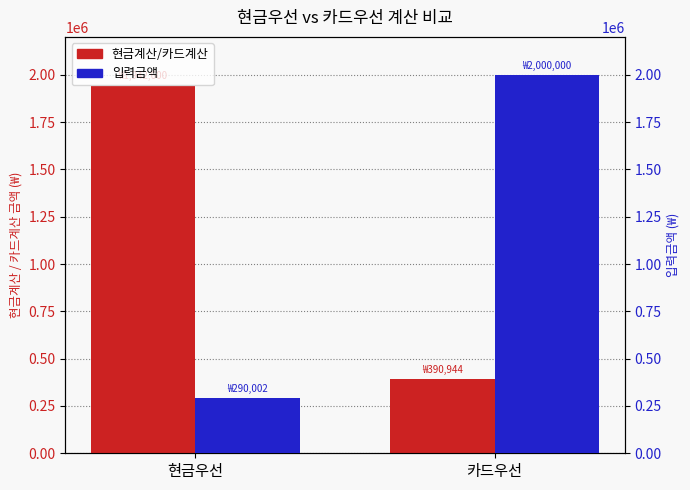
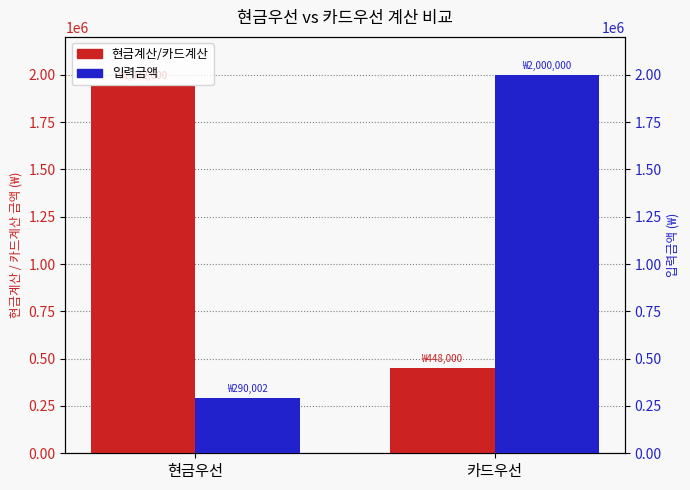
현금계산/카드계산, 카드우선: 390,944 -> 448,000
